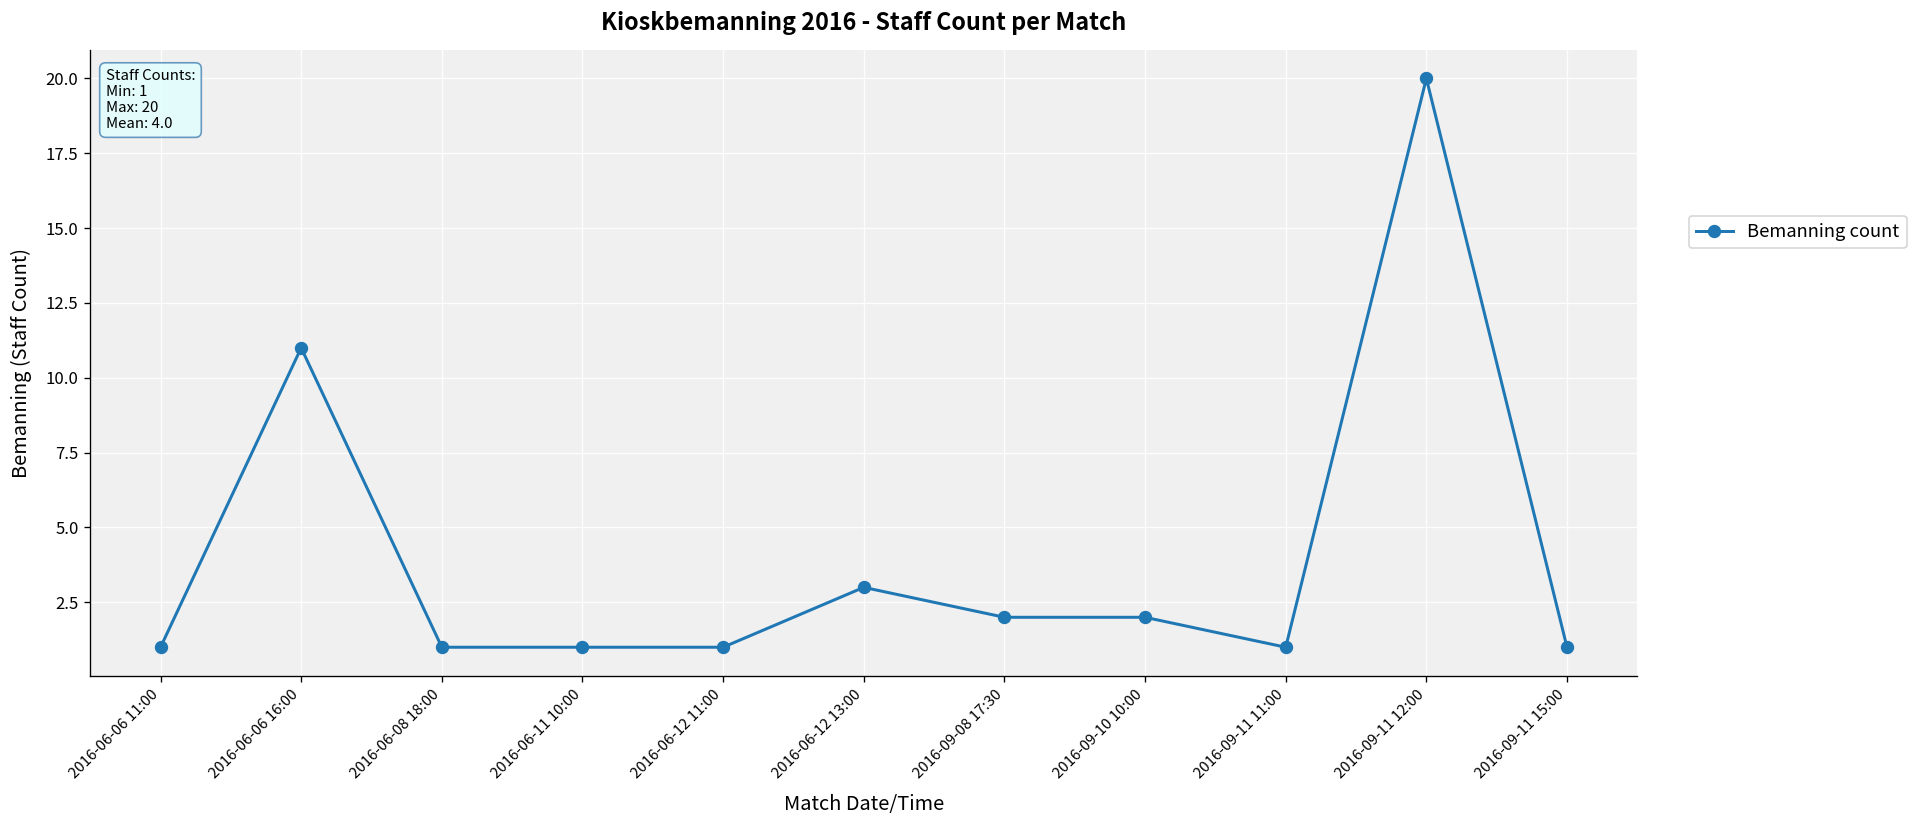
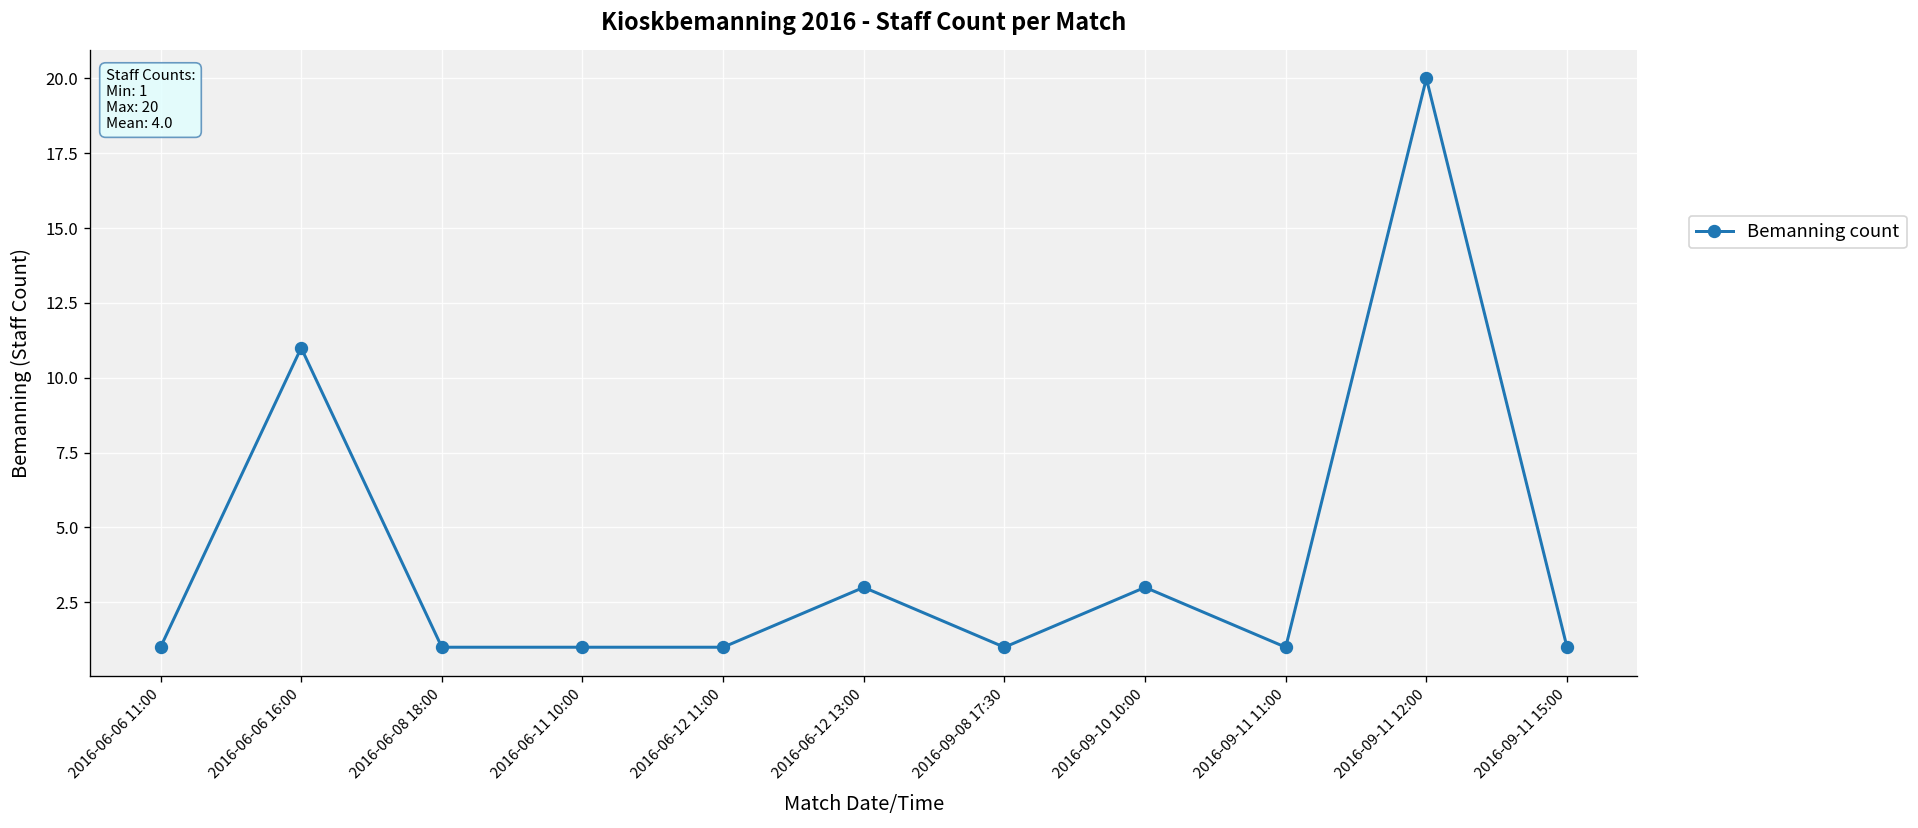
2016-09-08 17:30: 2 -> 1
2016-09-10 10:00: 2 -> 3
